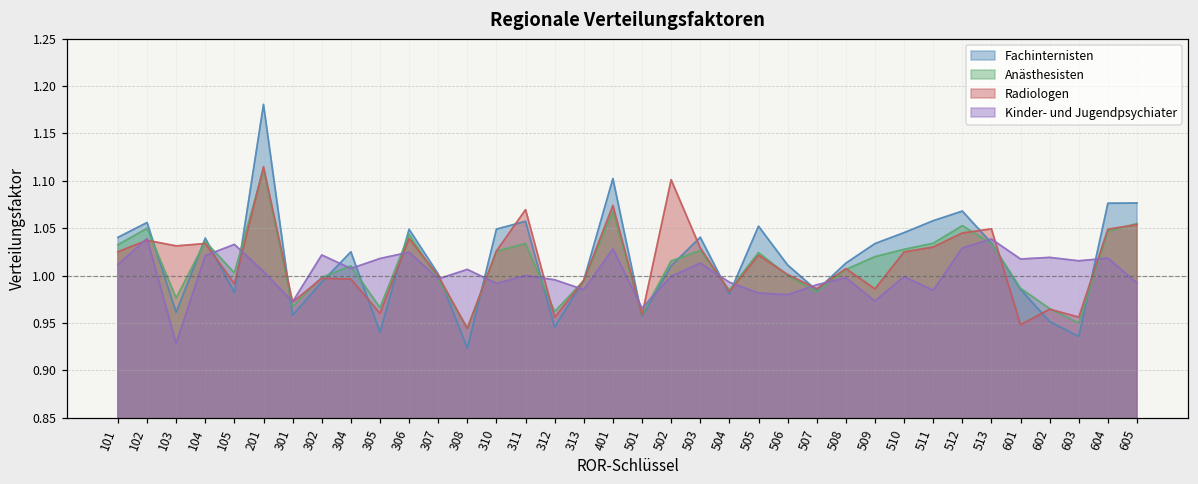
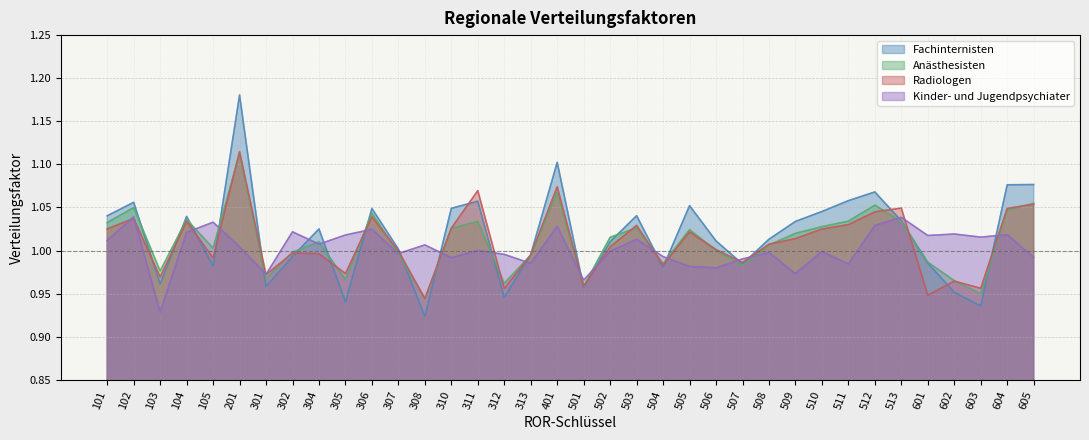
Radiologen, 103: 1.03 -> 0.97
Radiologen, 305: 0.96 -> 0.97
Radiologen, 502: 1.10 -> 1.00
Radiologen, 509: 0.99 -> 1.01
